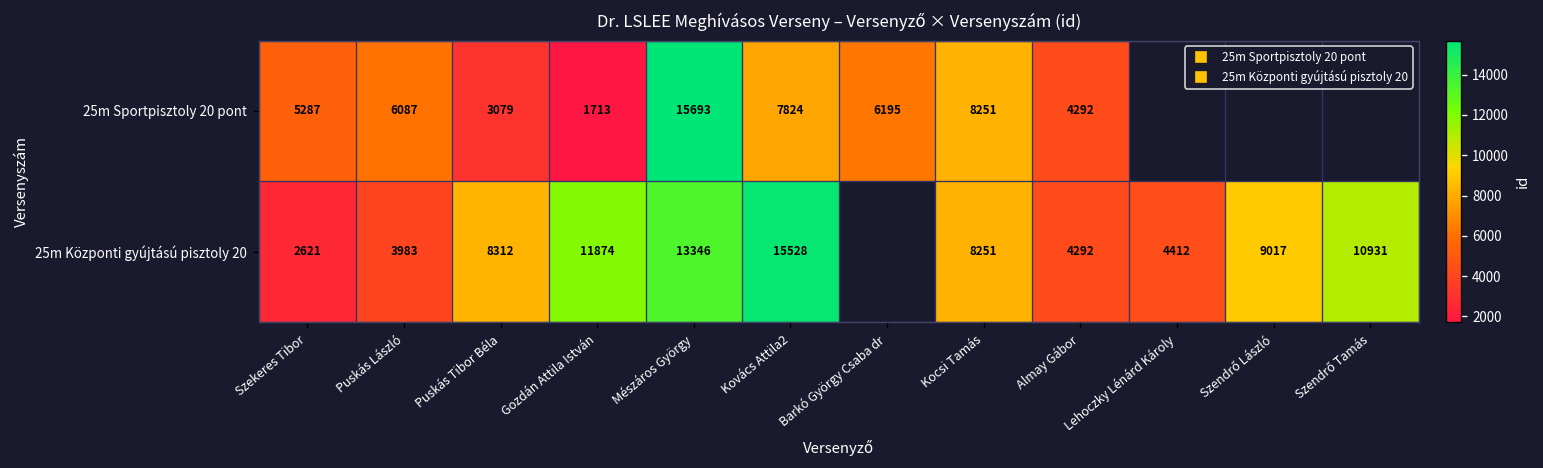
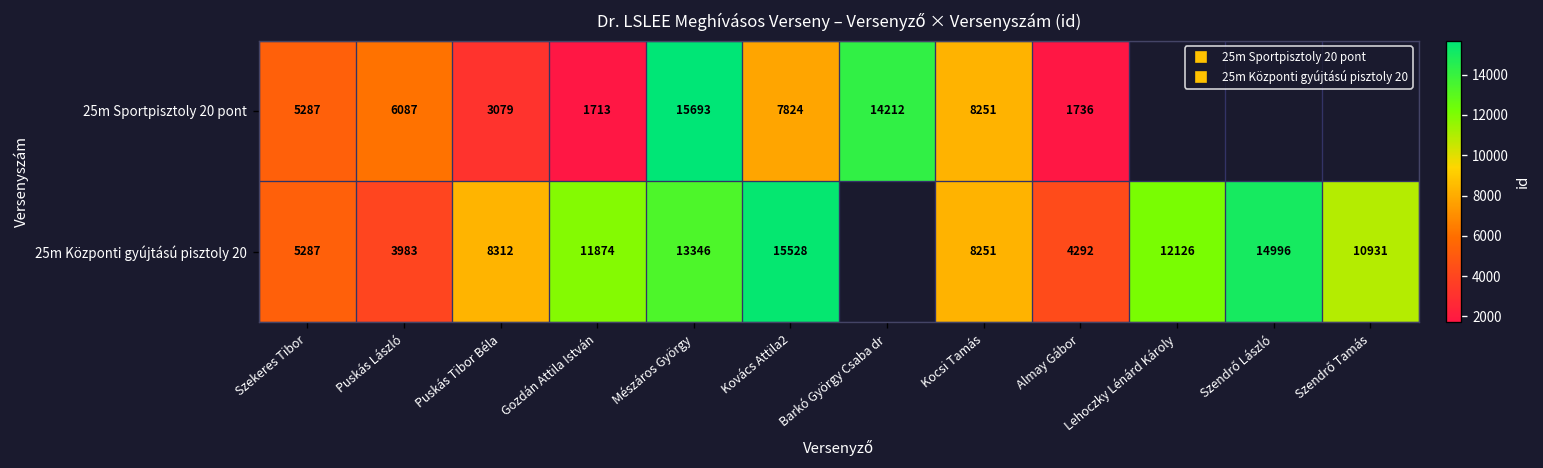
25m Sportpisztoly 20 pont, Barkó György Csaba dr: 6195 -> 14212
25m Sportpisztoly 20 pont, Almay Gábor: 4292 -> 1736
25m Központi gyújtású pisztoly 20, Szekeres Tibor: 2621 -> 5287
25m Központi gyújtású pisztoly 20, Lehoczky Lénárd Károly: 4412 -> 12126
25m Központi gyújtású pisztoly 20, Szendrő László: 9017 -> 14996
